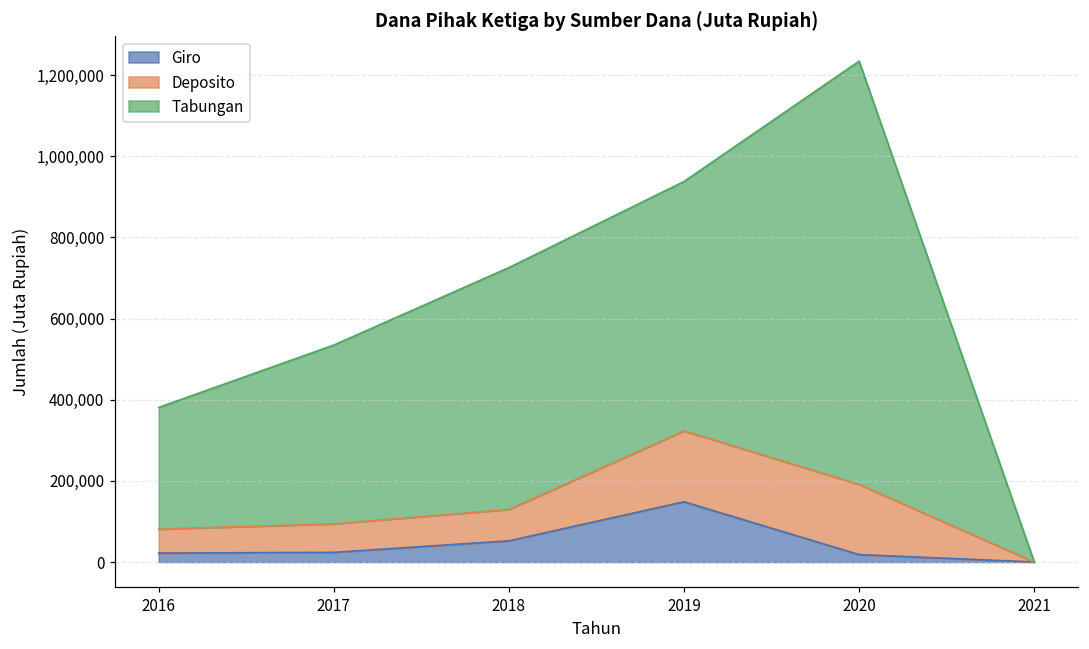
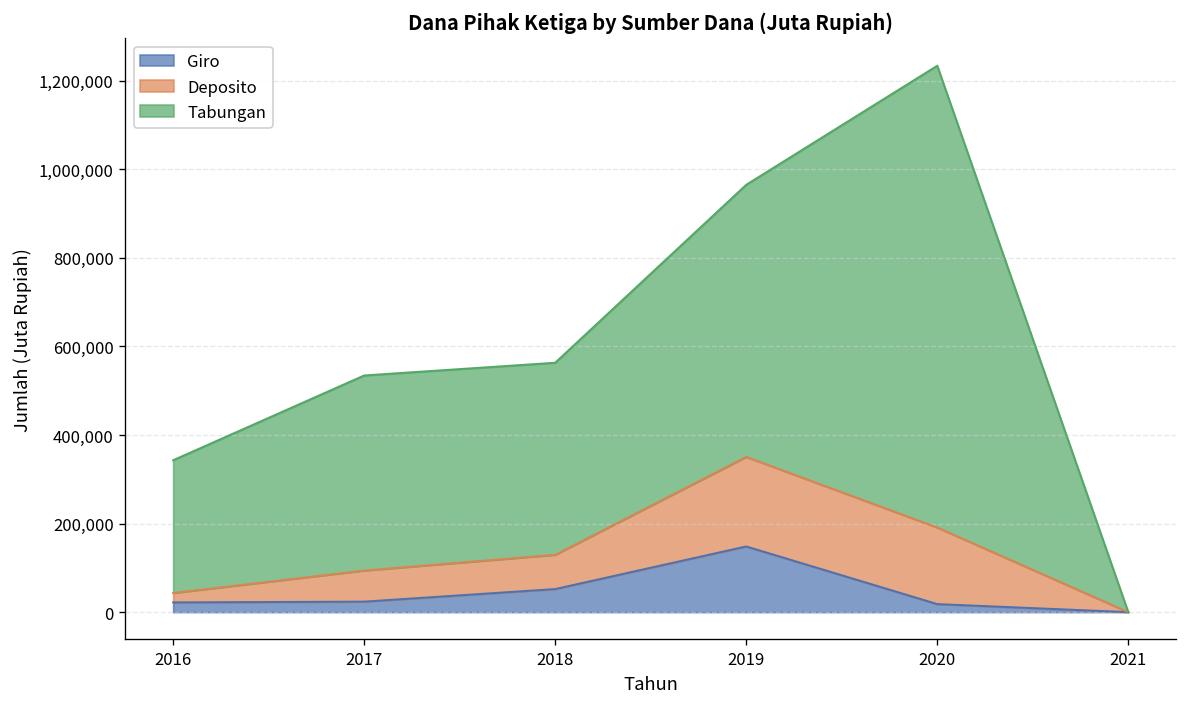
Deposito, 2016: 60,000 -> 20,000
Tabungan, 2018: 600,000 -> 430,000
Deposito, 2019: 170,000 -> 200,000
